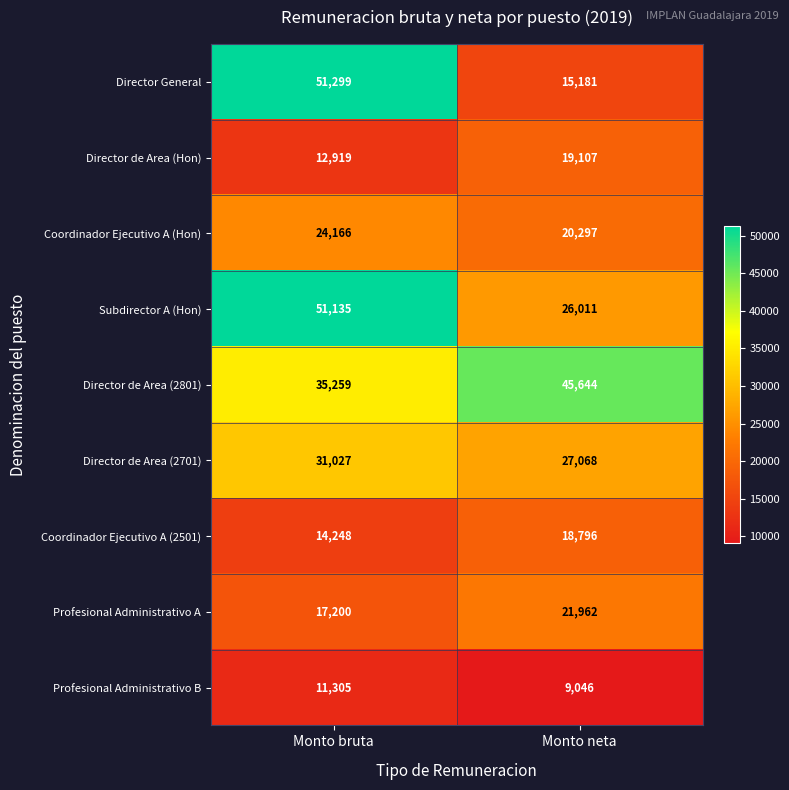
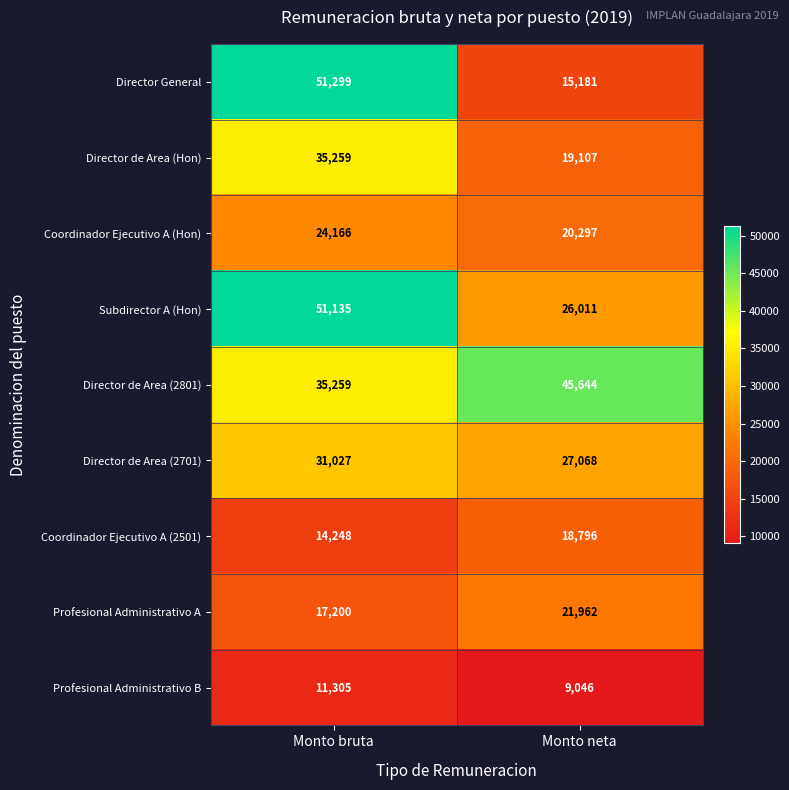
Director de Area (Hon), Monto bruta: 12,919 -> 35,259
